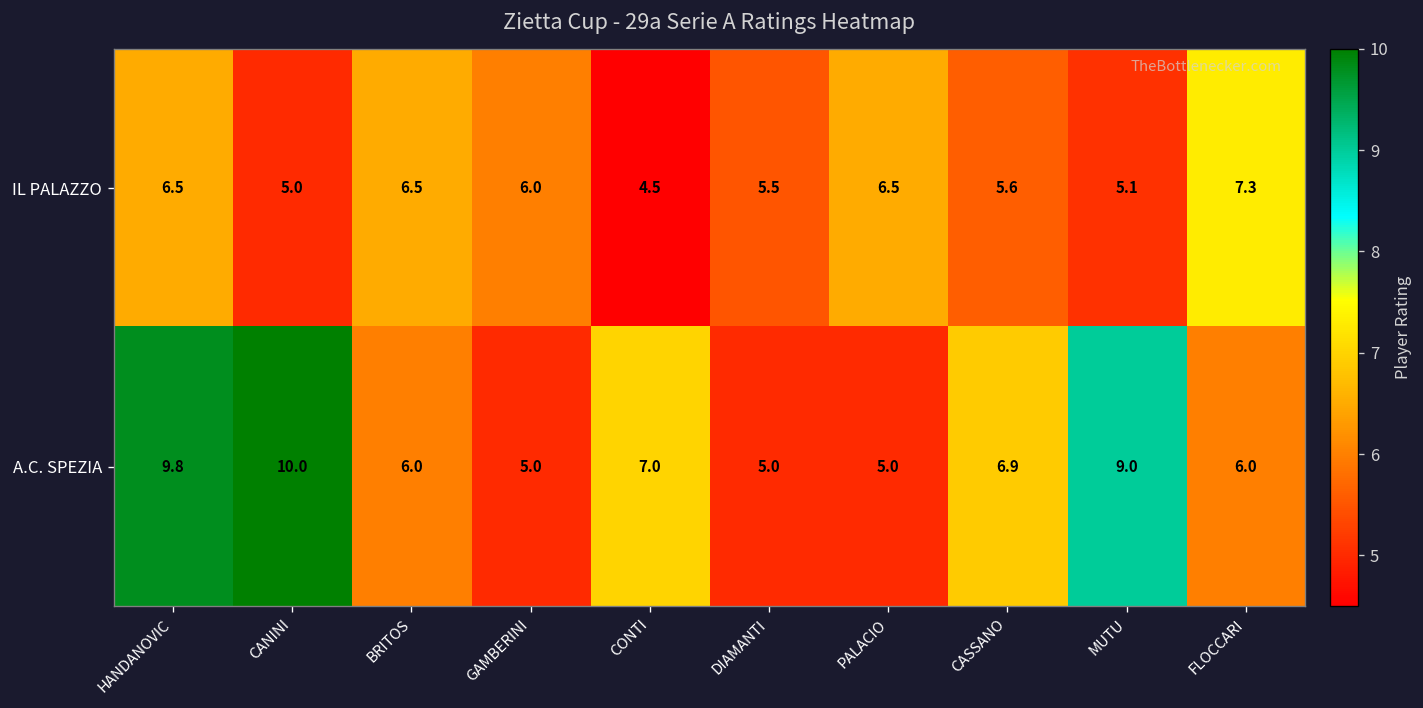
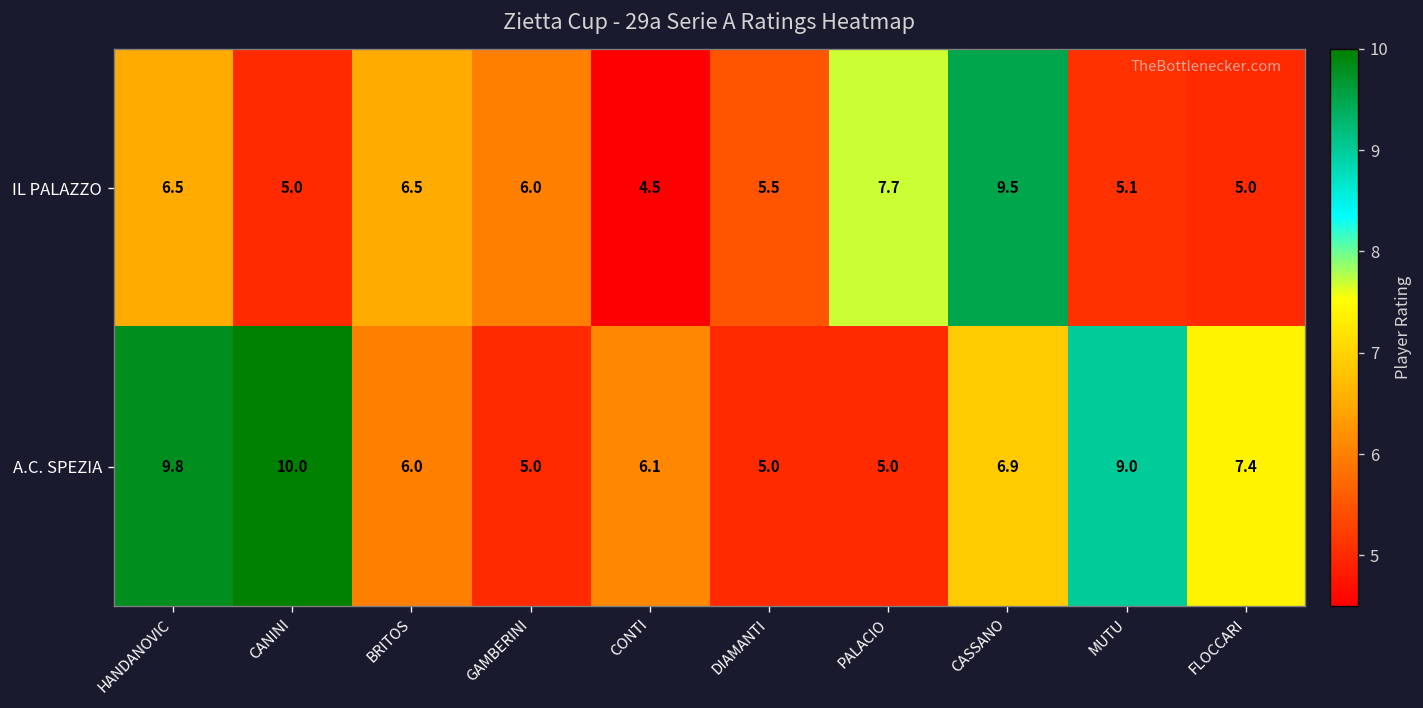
IL PALAZZO, PALACIO: 6.5 -> 7.7
IL PALAZZO, CASSANO: 5.6 -> 9.5
IL PALAZZO, FLOCCARI: 7.3 -> 5.0
A.C. SPEZIA, CONTI: 7.0 -> 6.1
A.C. SPEZIA, FLOCCARI: 6.0 -> 7.4
